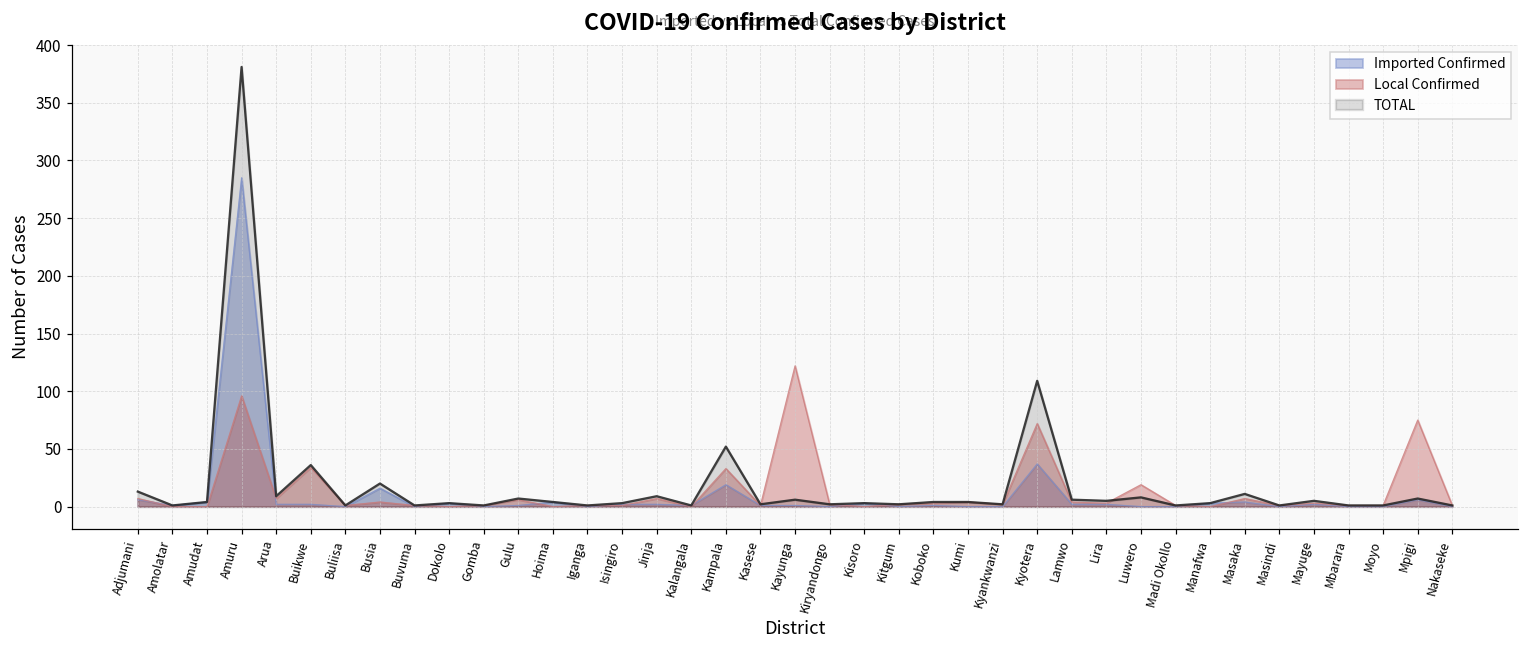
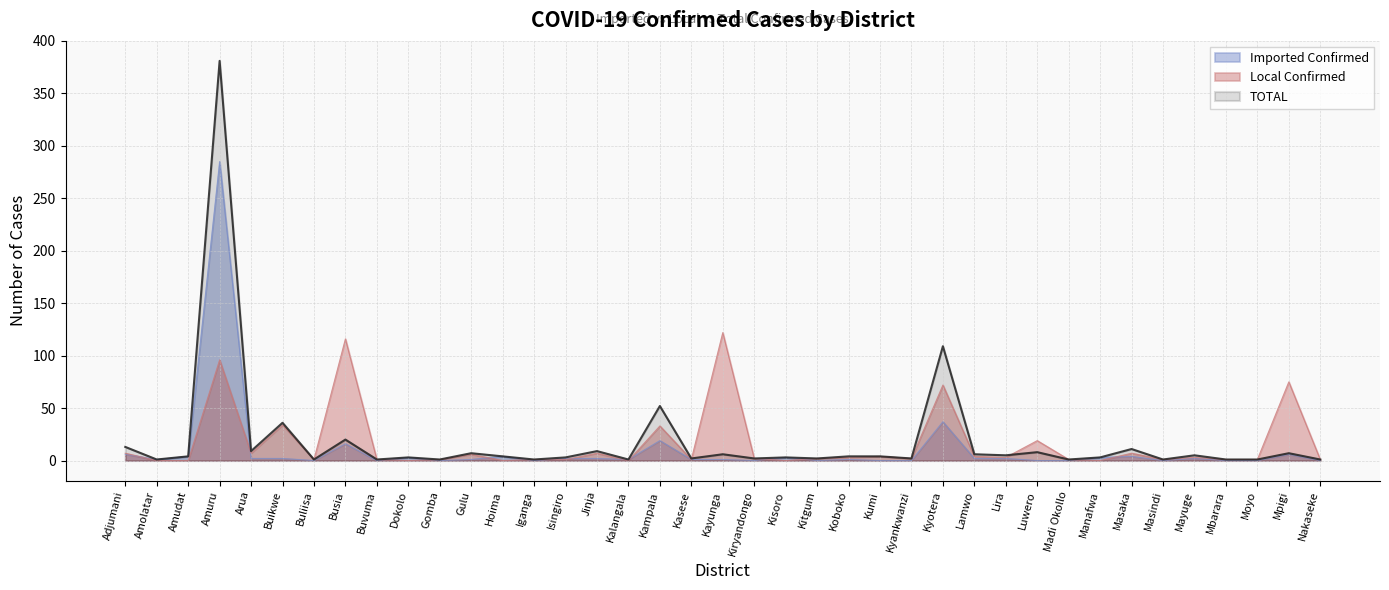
Local Confirmed, Busia: 4 -> 116
